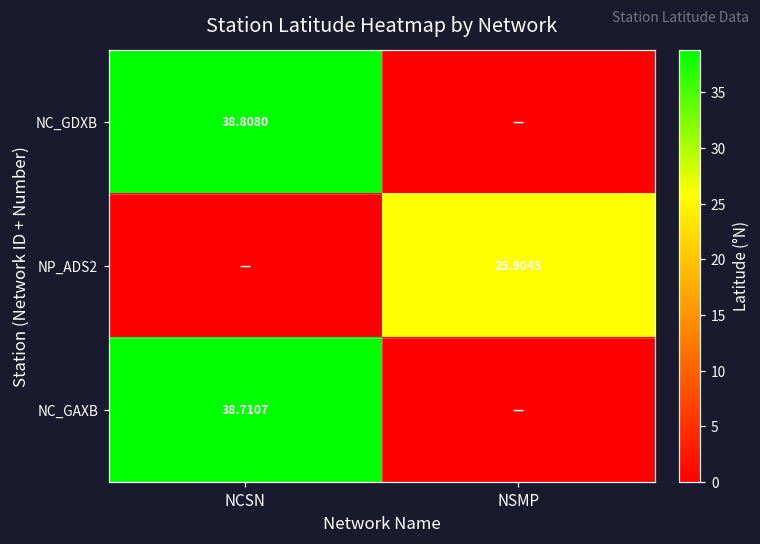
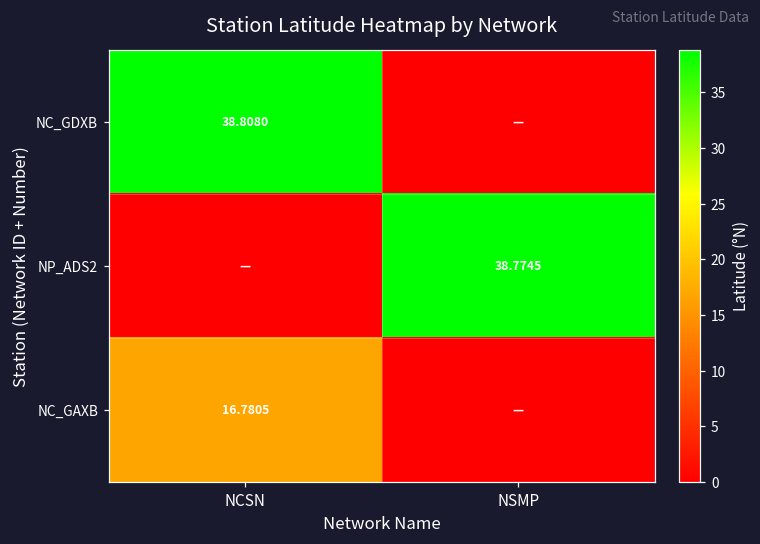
NP_ADS2, NSMP: 25.9045 -> 38.7745
NC_GAXB, NCSN: 38.7107 -> 16.7805
